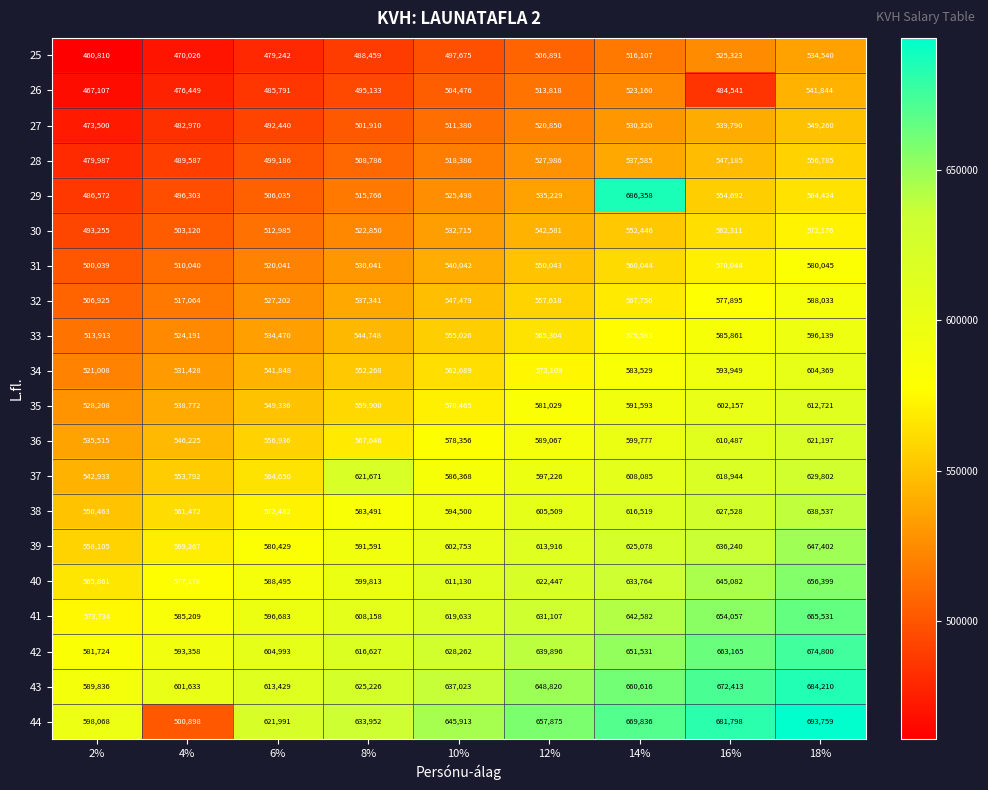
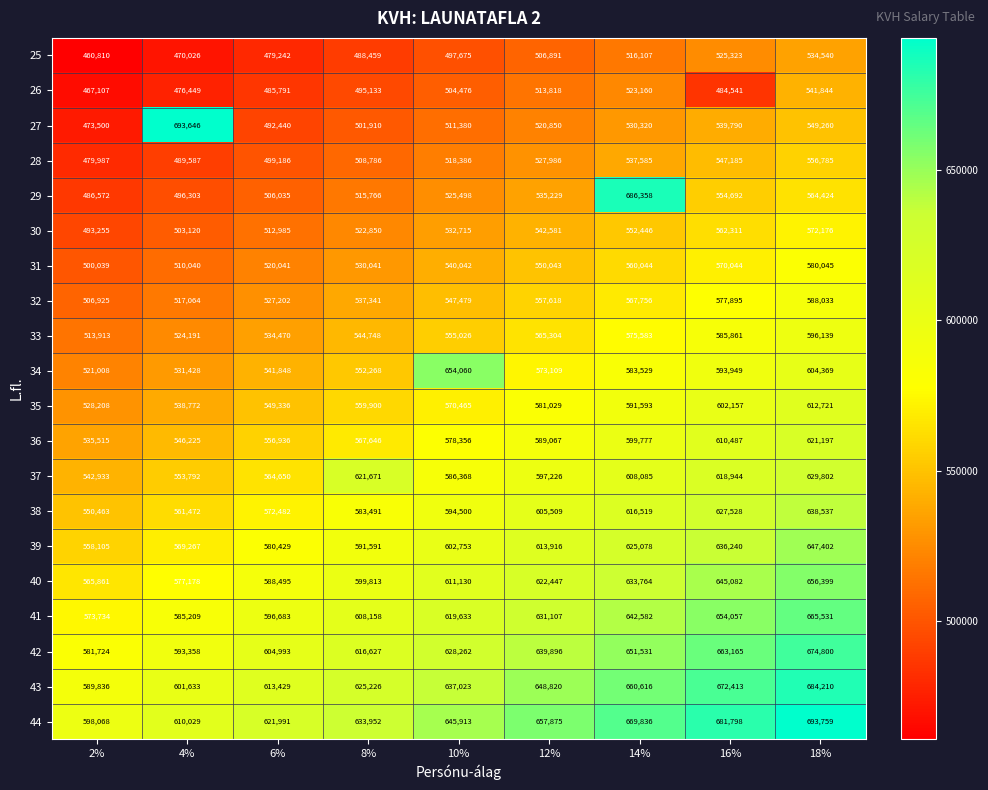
27, 4%: 482,970 -> 693,646
34, 10%: 562,689 -> 654,060
44, 4%: 500,898 -> 610,029
